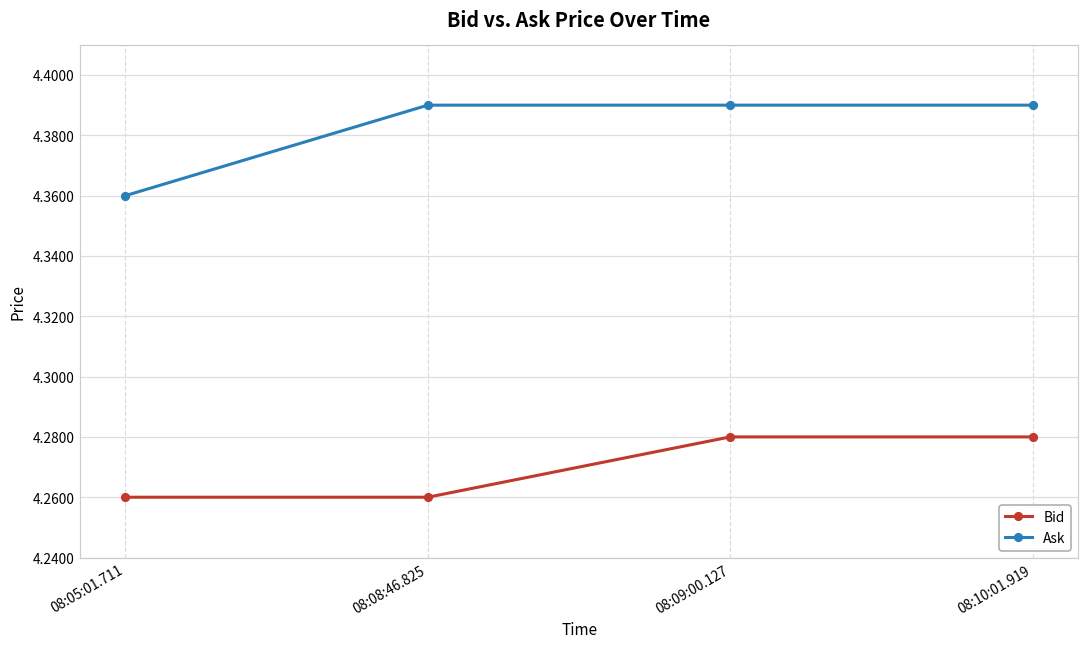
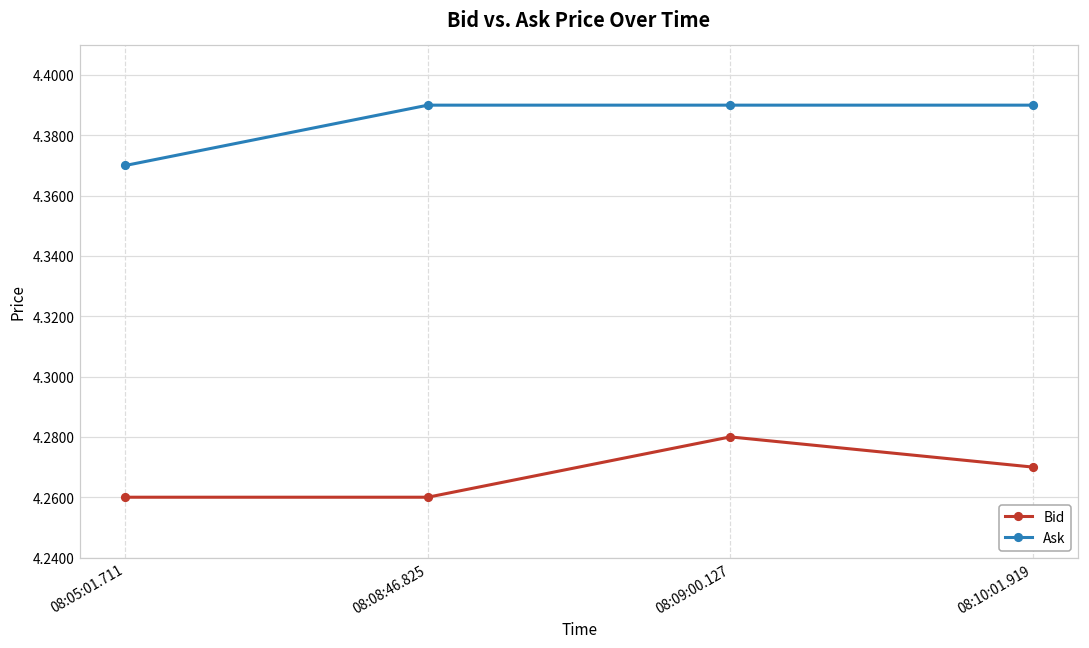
Ask, 08:05:01.711: 4.36 -> 4.37
Bid, 08:10:01.919: 4.28 -> 4.27
